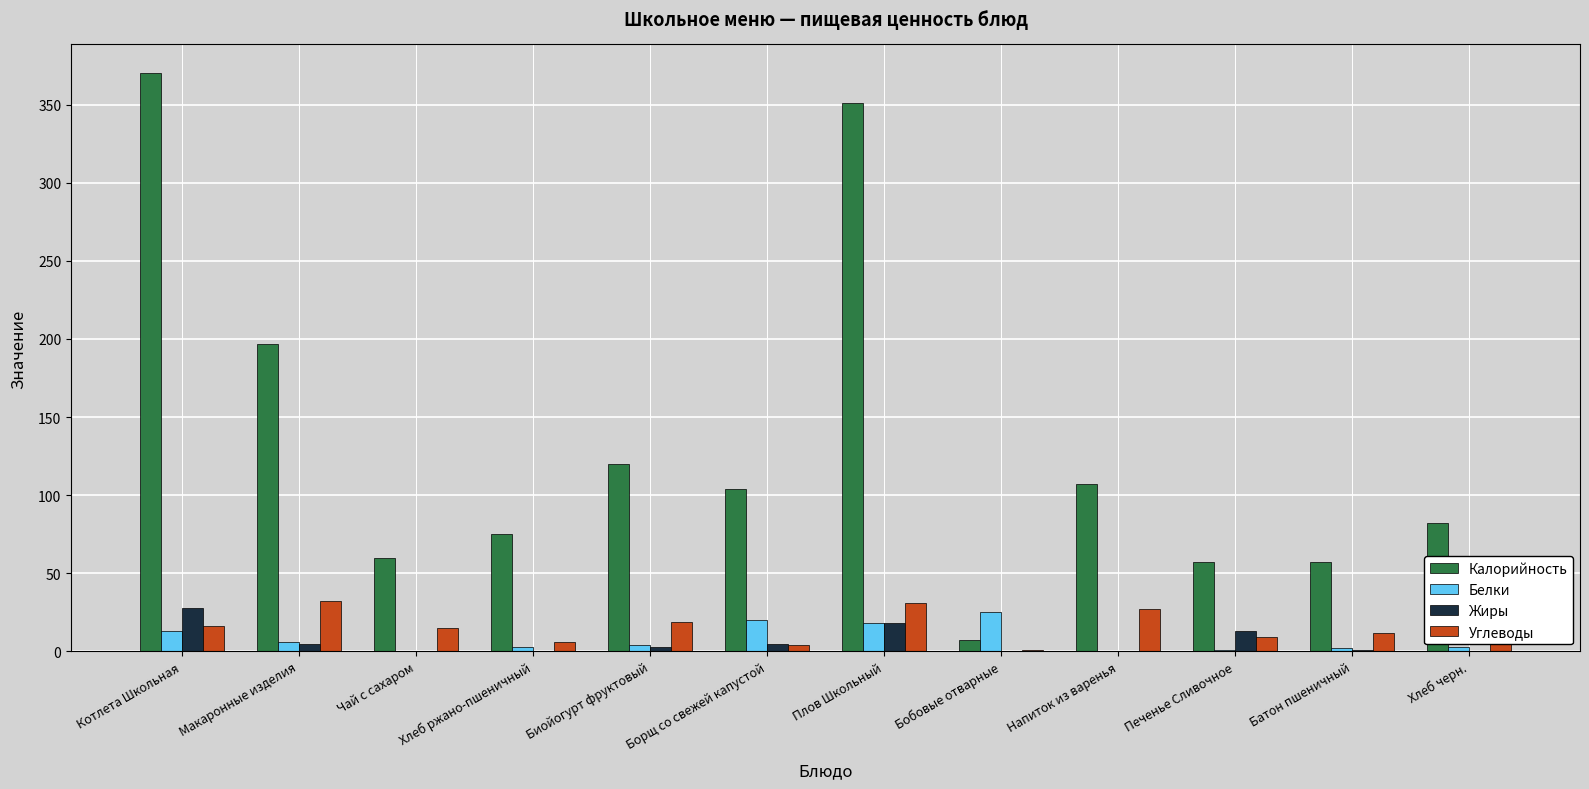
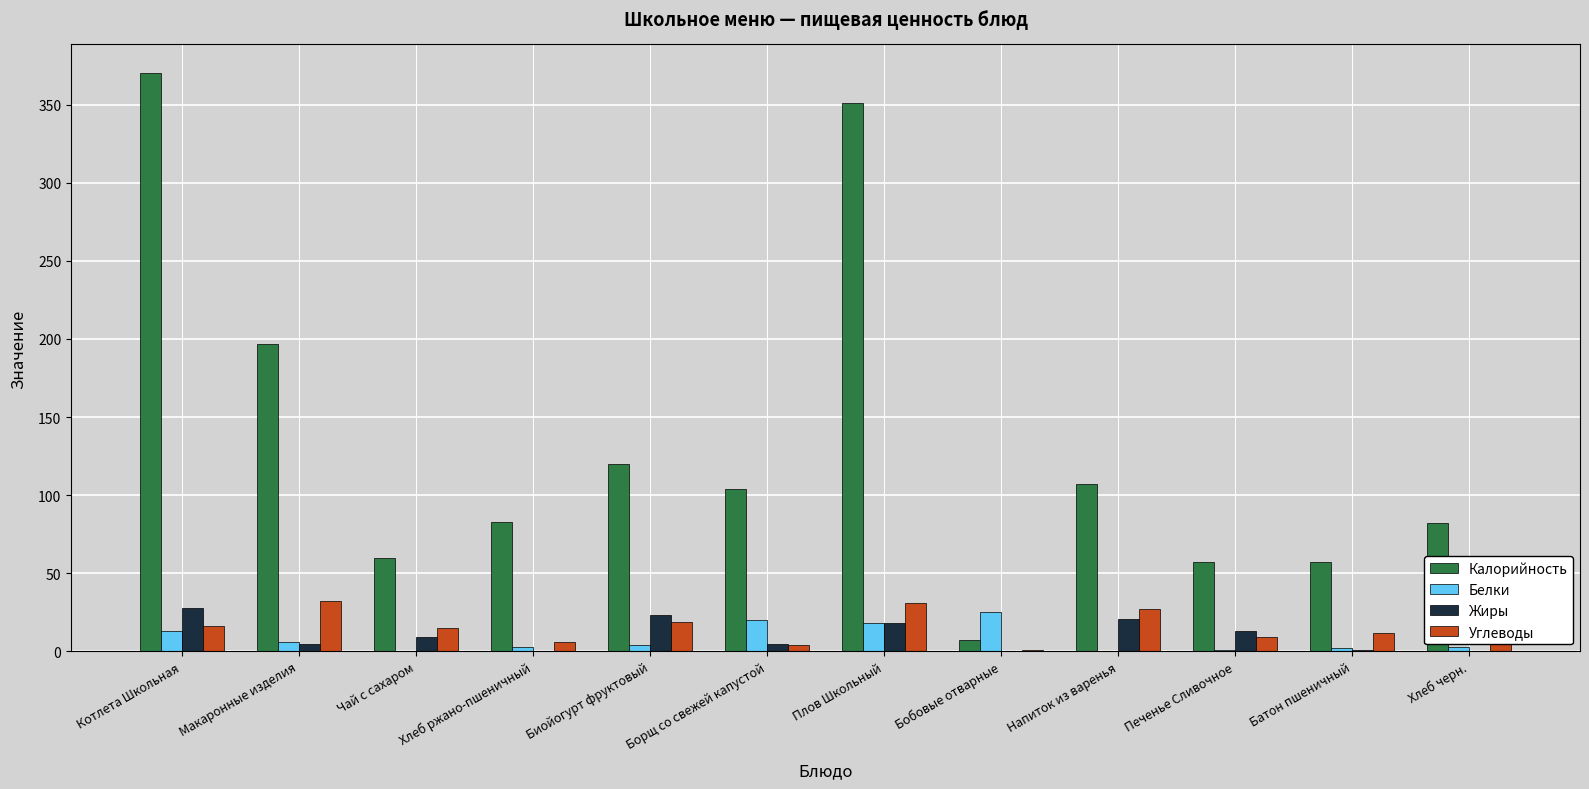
Жиры, Чай с сахаром: 0 -> 9
Калорийность, Хлеб ржано-пшеничный: 75 -> 83
Жиры, Биойогурт фруктовый: 3 -> 23
Жиры, Напиток из варенья: 0 -> 21
